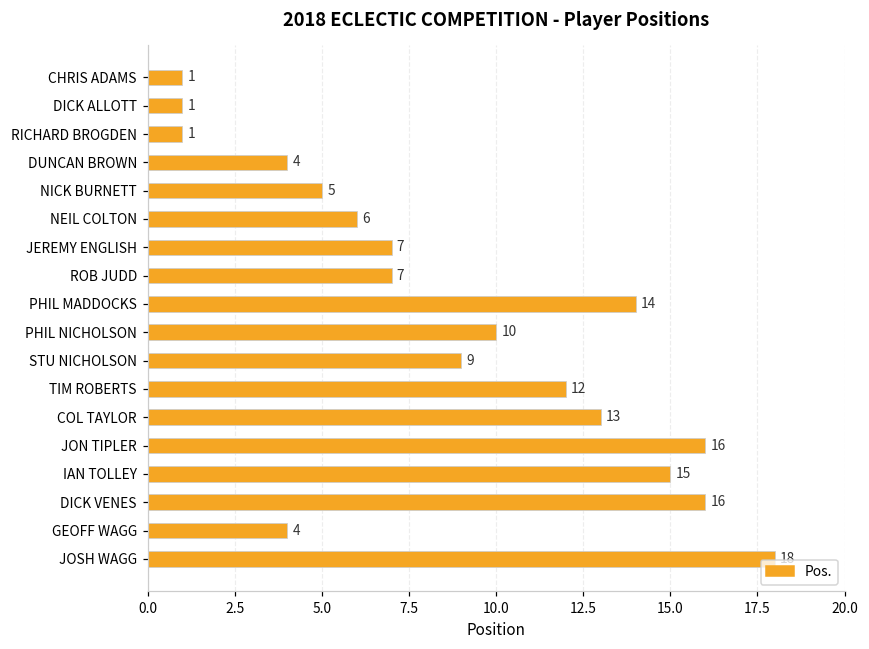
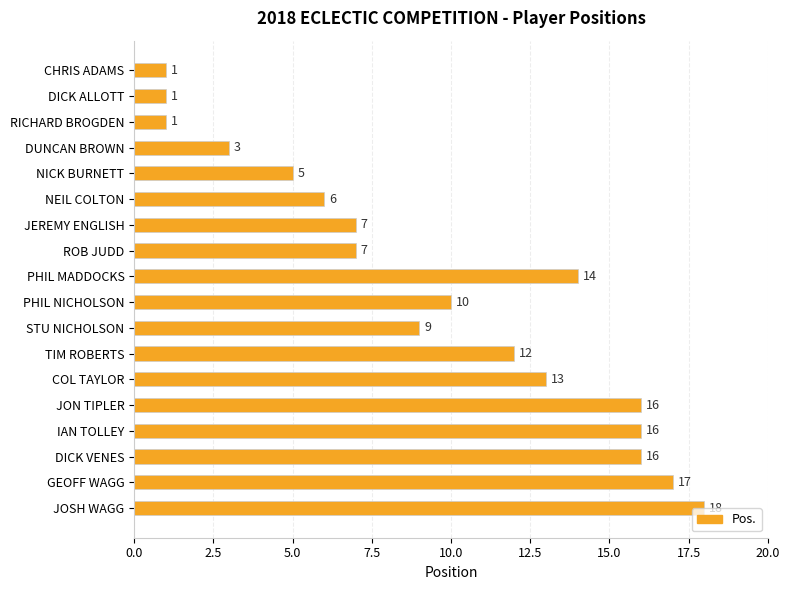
DUNCAN BROWN: 4 -> 3
IAN TOLLEY: 15 -> 16
GEOFF WAGG: 4 -> 17
